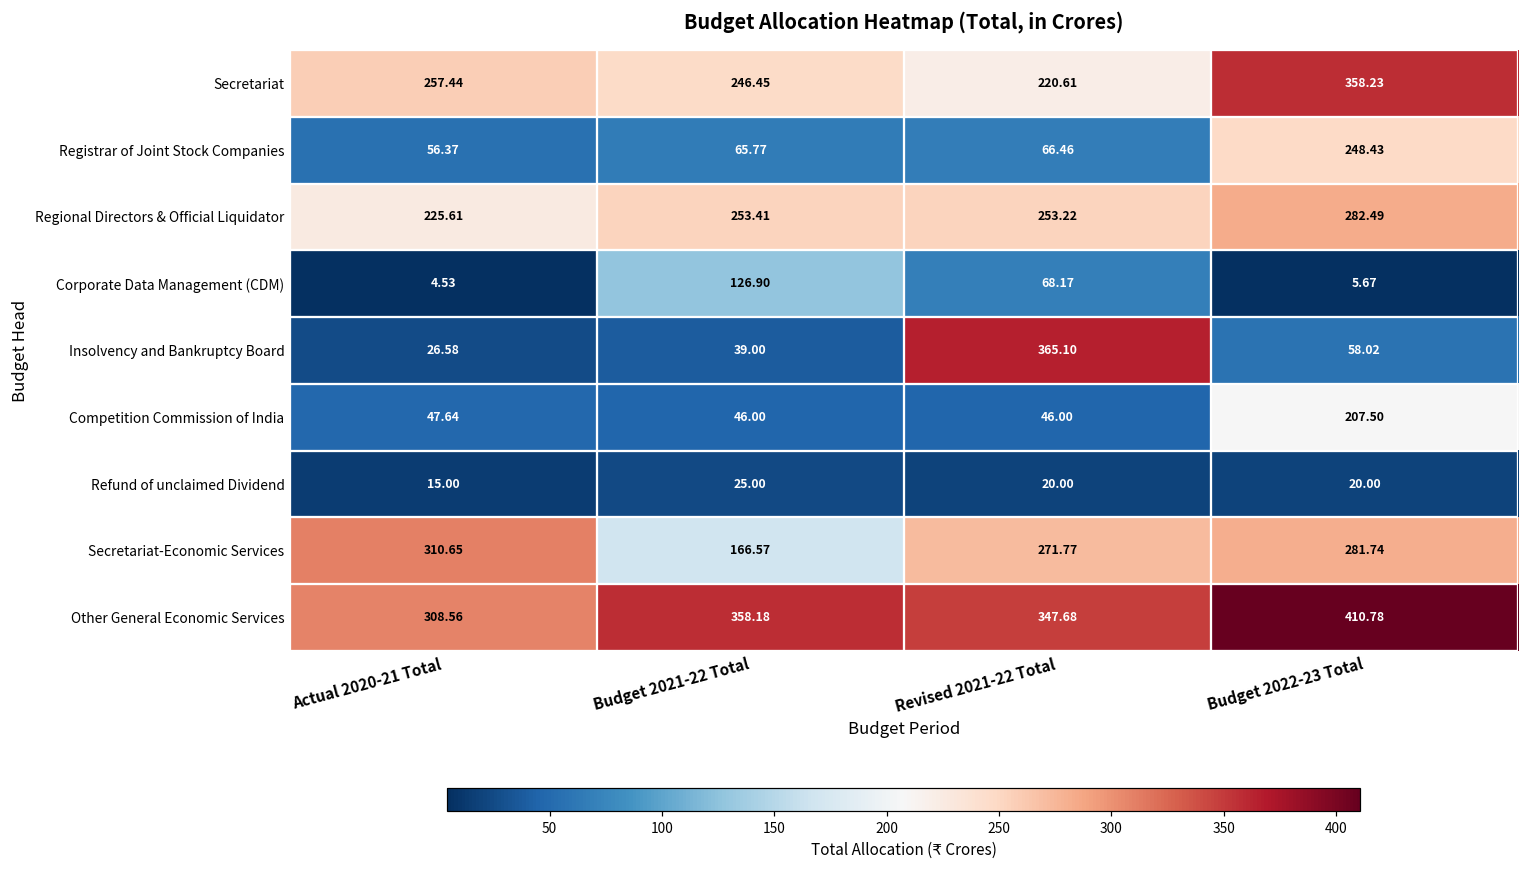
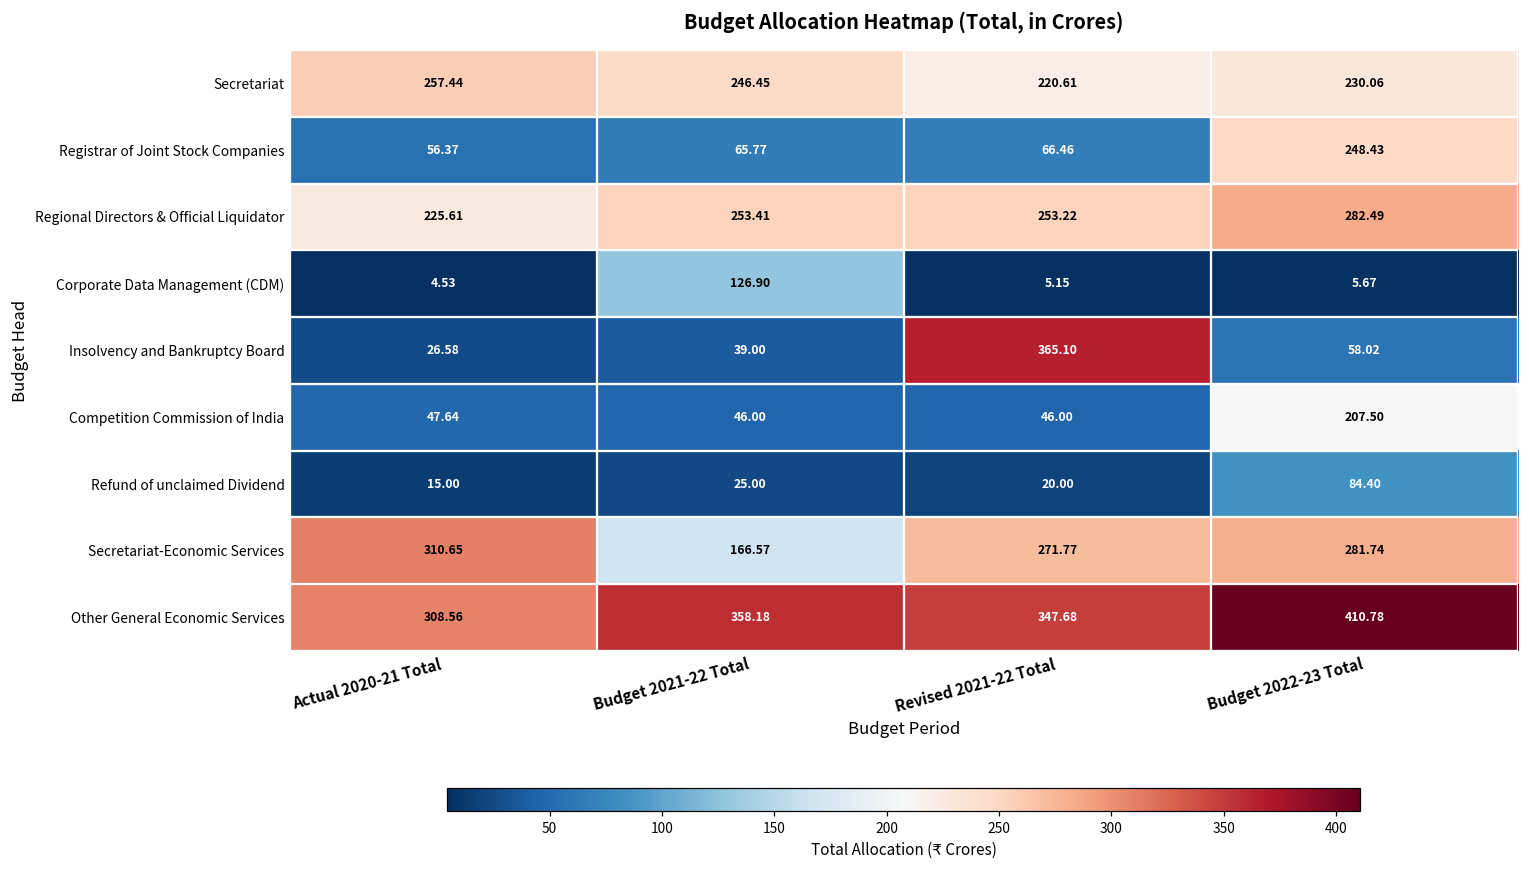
Secretariat, Budget 2022-23 Total: 358.23 -> 230.06
Corporate Data Management (CDM), Revised 2021-22 Total: 68.17 -> 5.15
Refund of unclaimed Dividend, Budget 2022-23 Total: 20.00 -> 84.40
